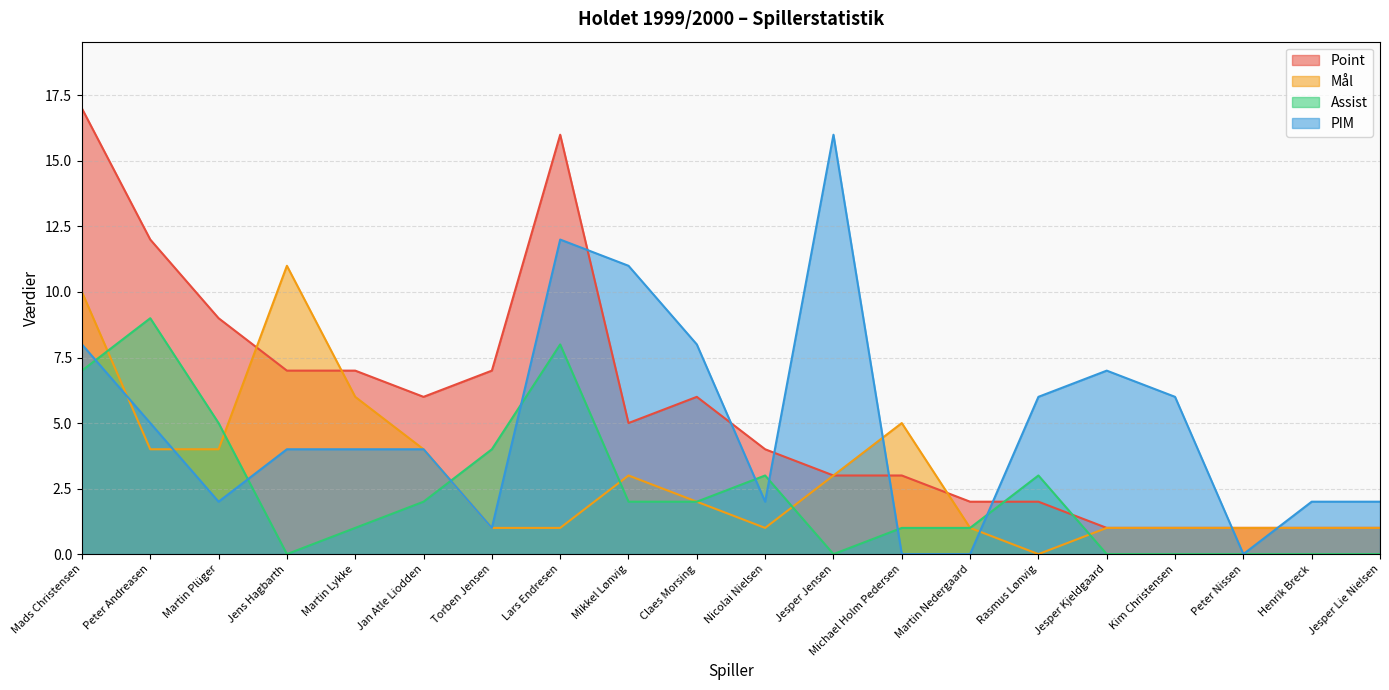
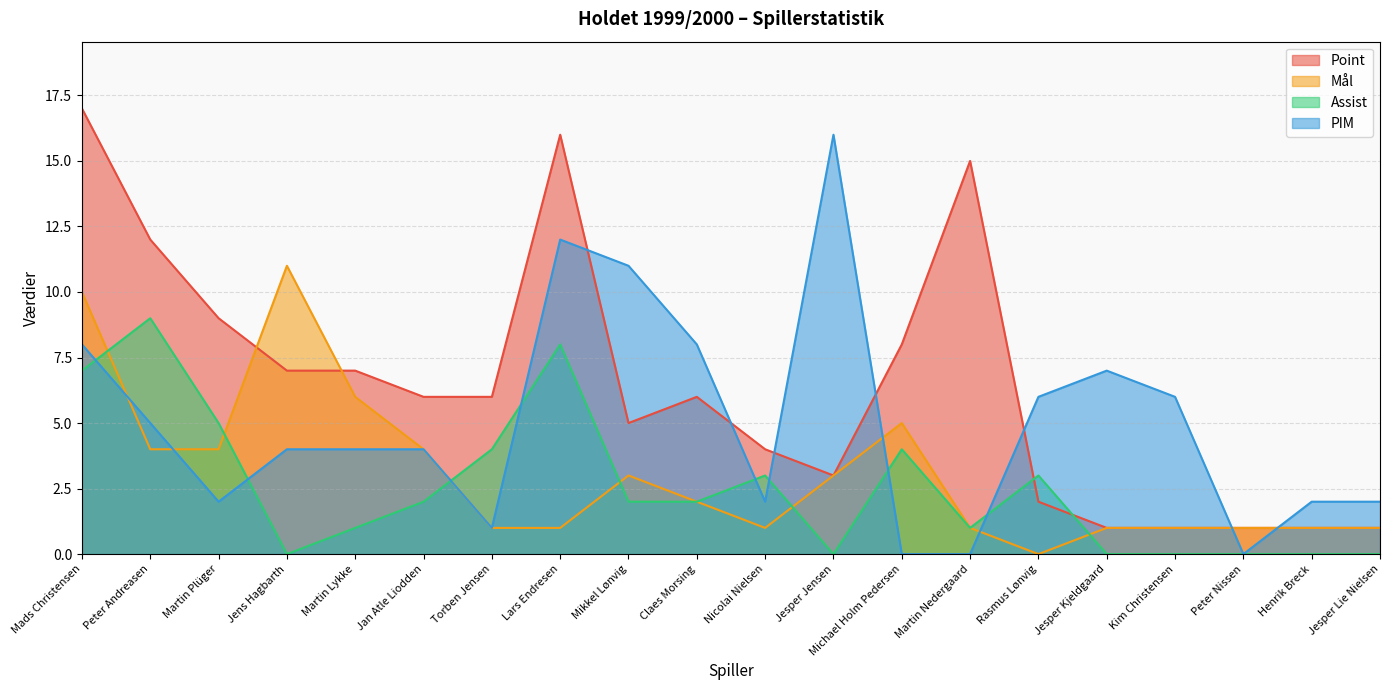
Point, Torben Jensen: 7 -> 6
Point, Michael Holm Pedersen: 3 -> 8
Assist, Michael Holm Pedersen: 1 -> 4
Point, Martin Nedergaard: 2 -> 15
